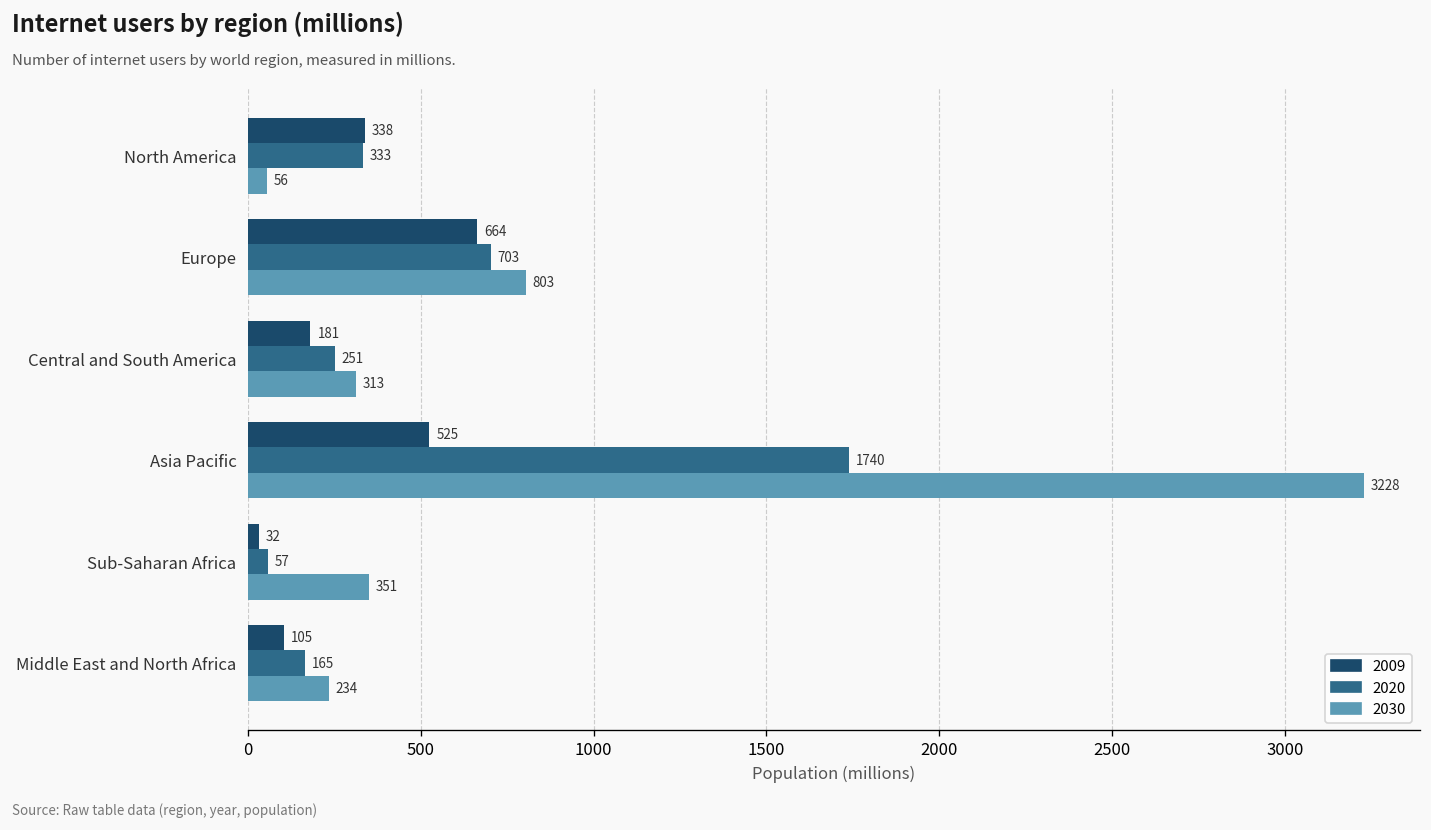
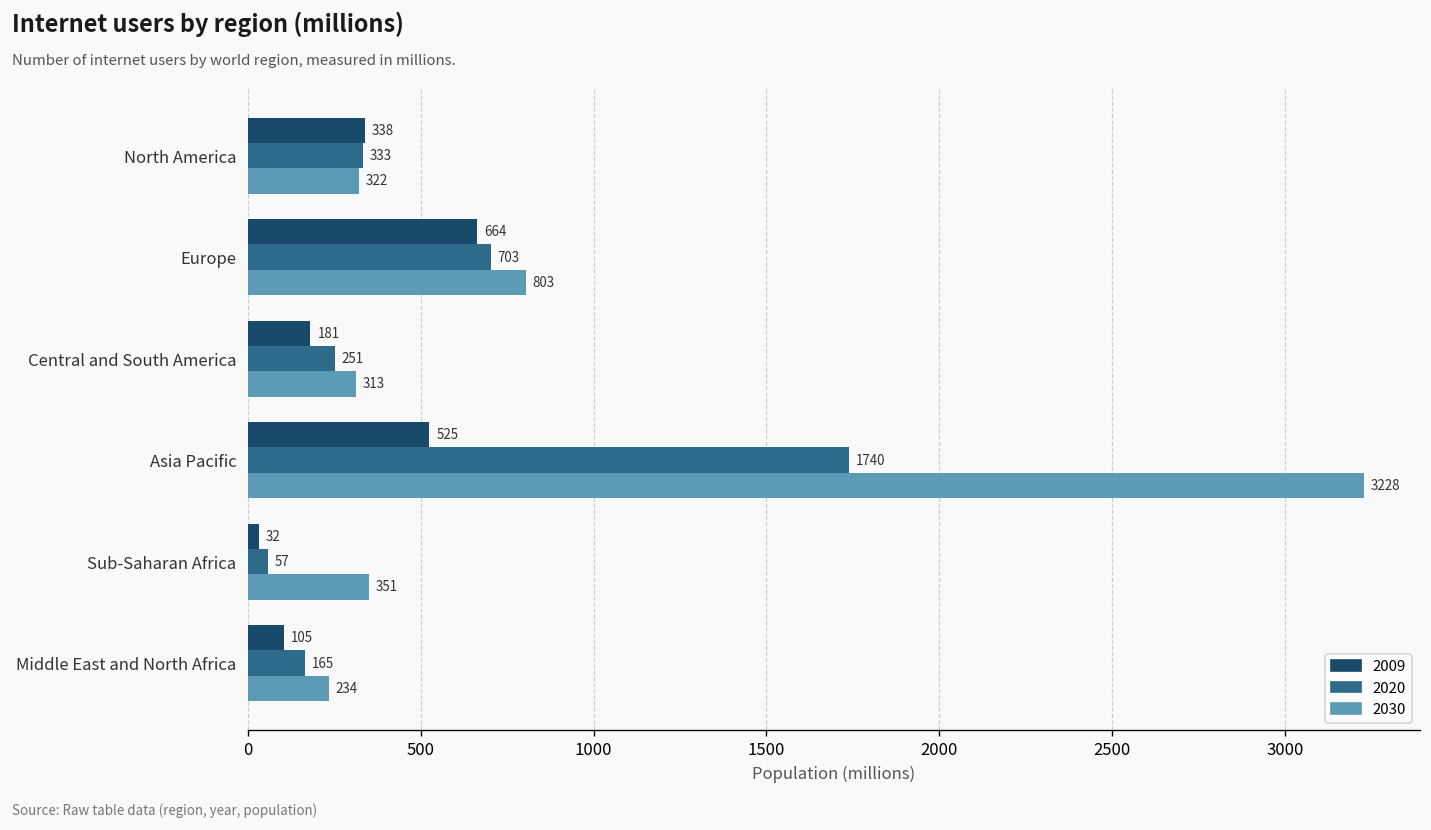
2030, North America: 56 -> 322
